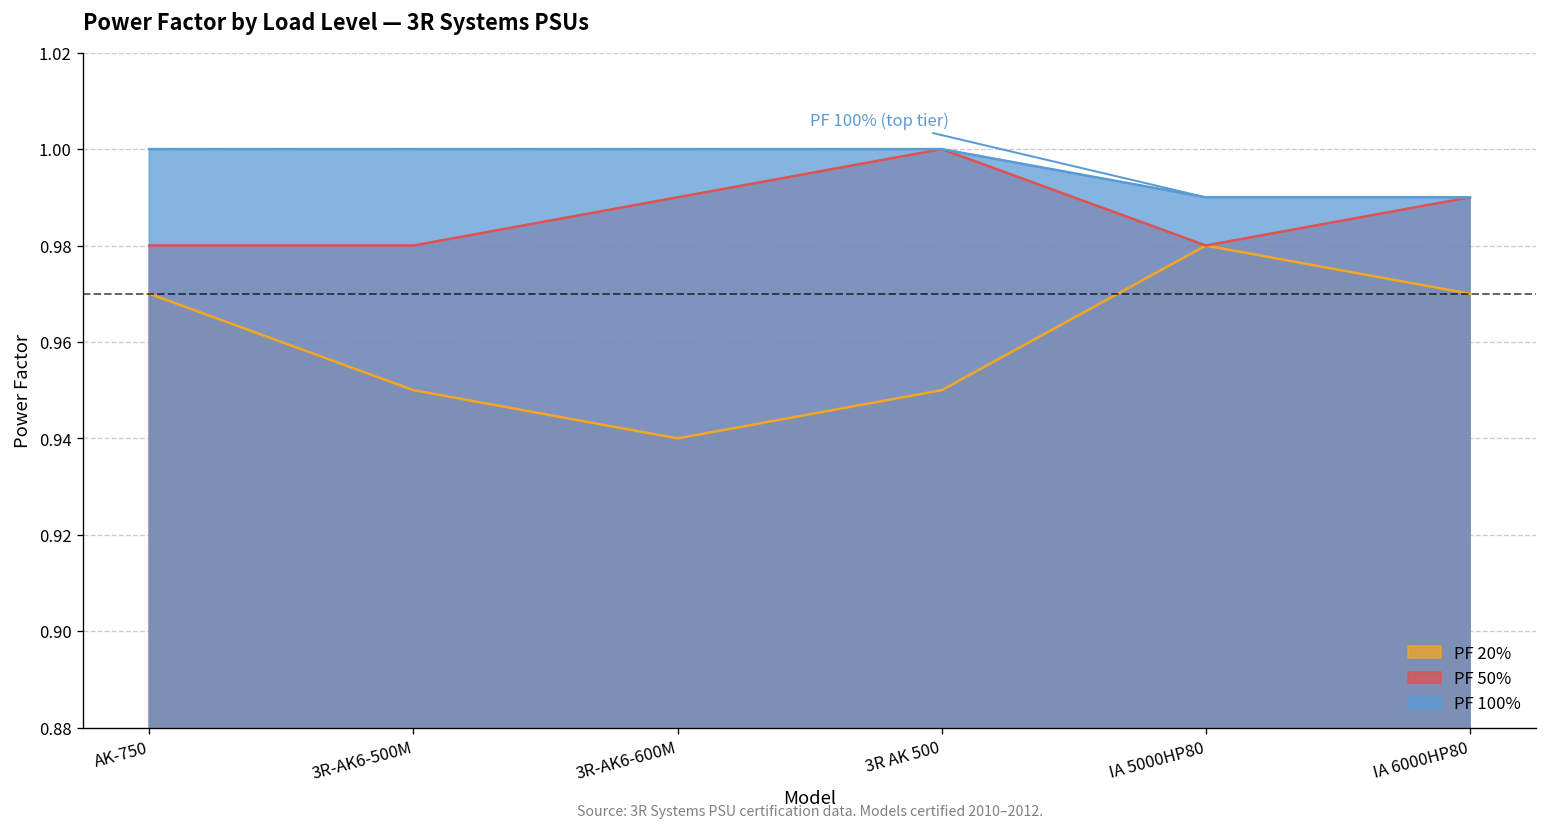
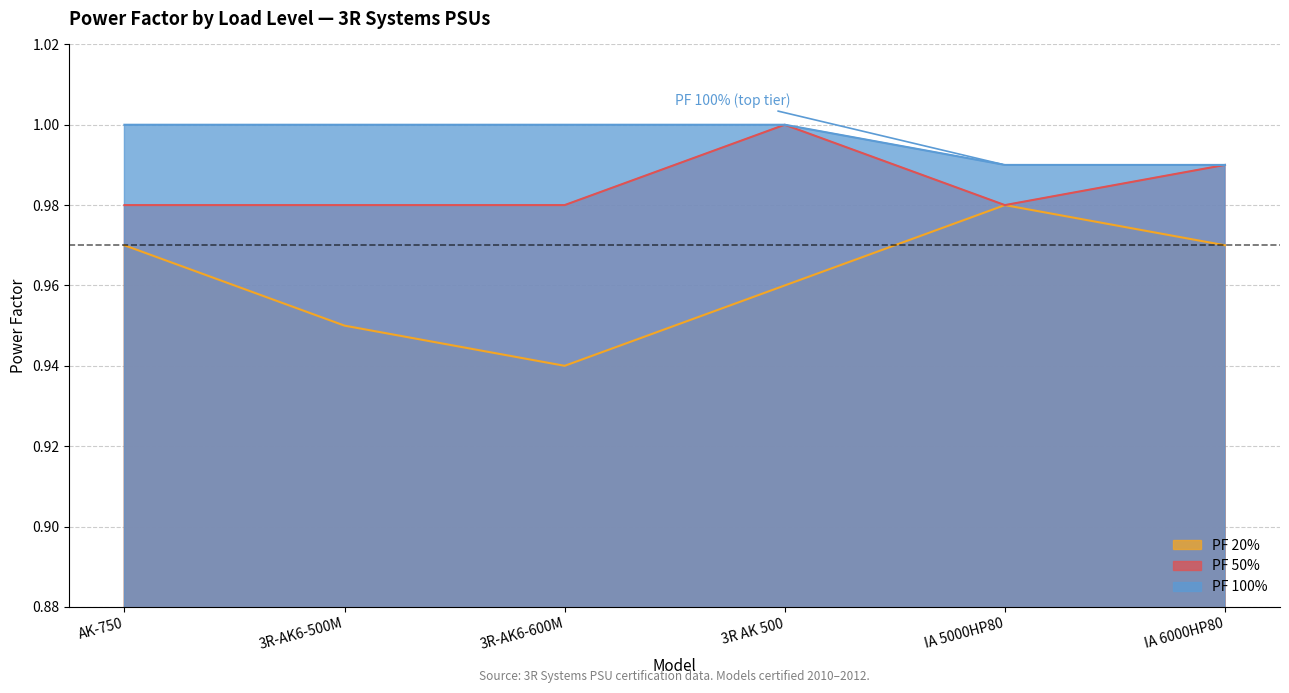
PF 50%, 3R-AK6-600M: 0.99 -> 0.98
PF 20%, 3R AK 500: 0.95 -> 0.96
